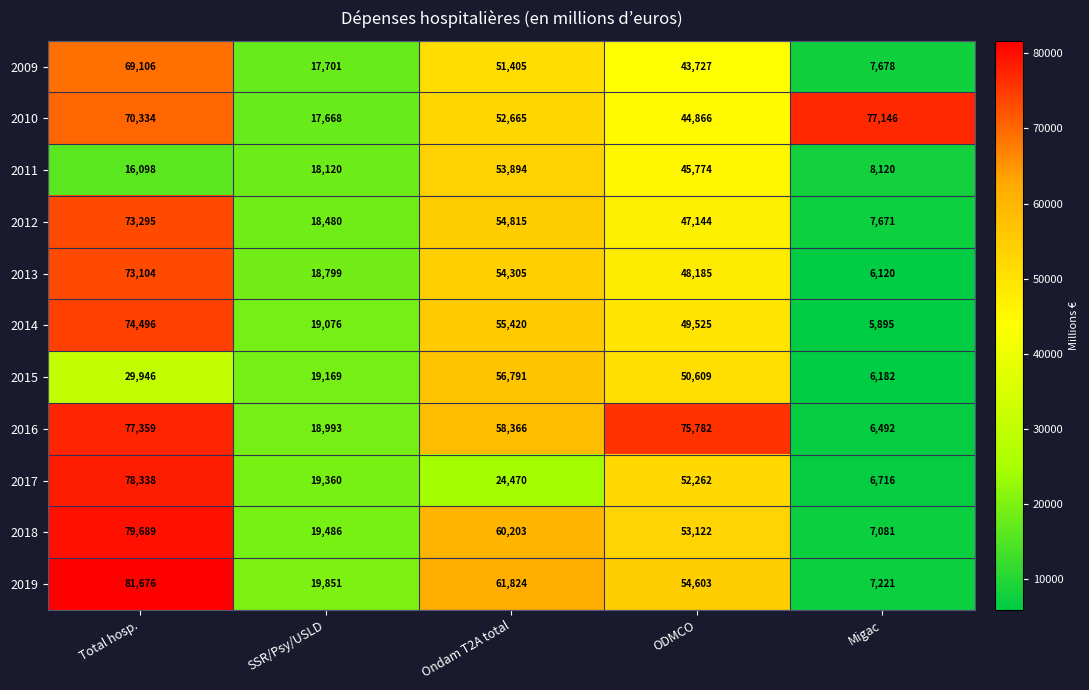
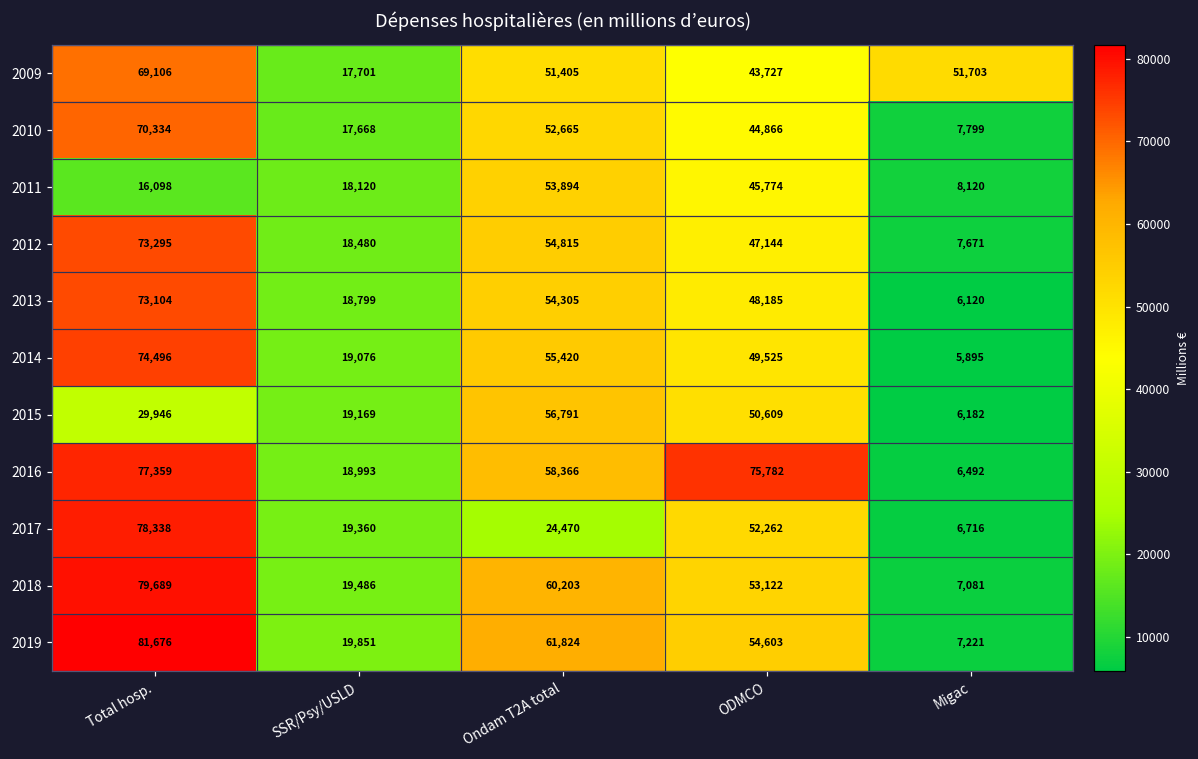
2009, Migac: 7,678 -> 51,703
2010, Migac: 77,146 -> 7,799
